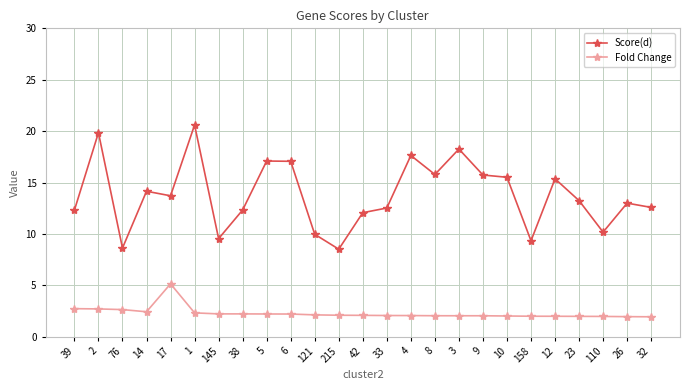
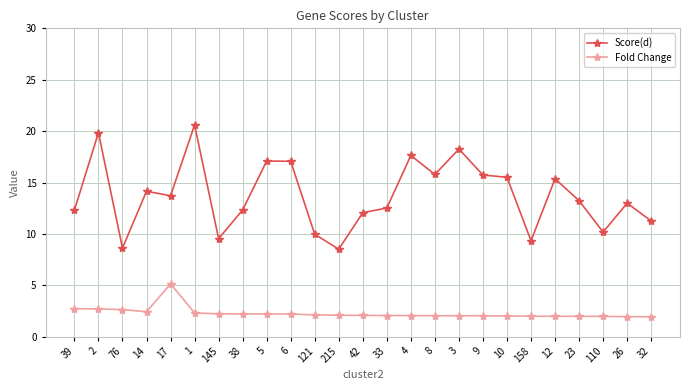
Score(d), 32: 12.6 -> 11.3
